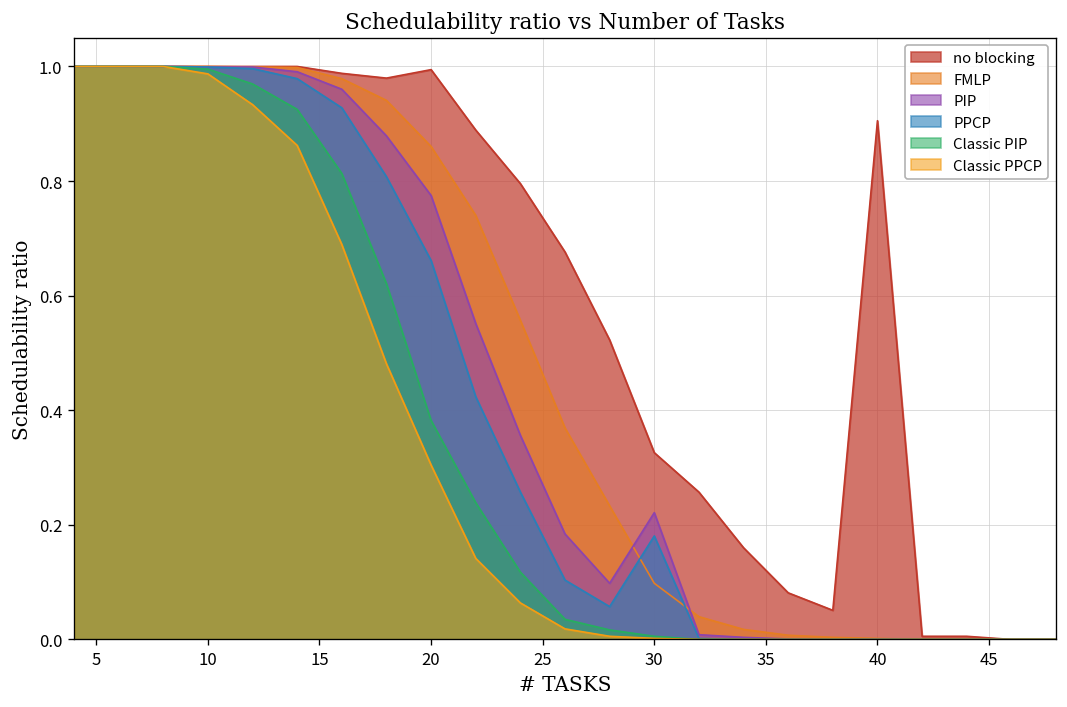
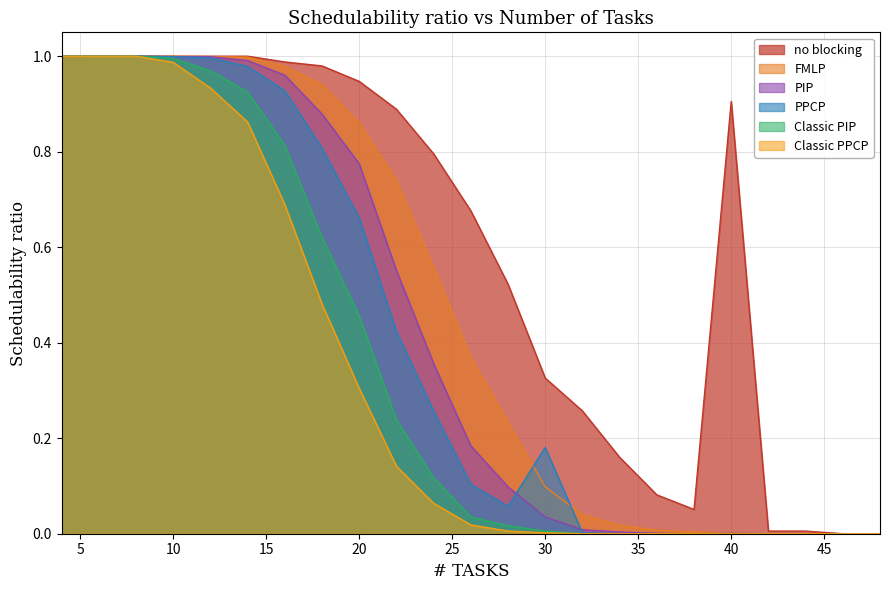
no blocking, 20: 0.99 -> 0.95
Classic PIP, 20: 0.38 -> 0.46
PIP, 30: 0.22 -> 0.04
